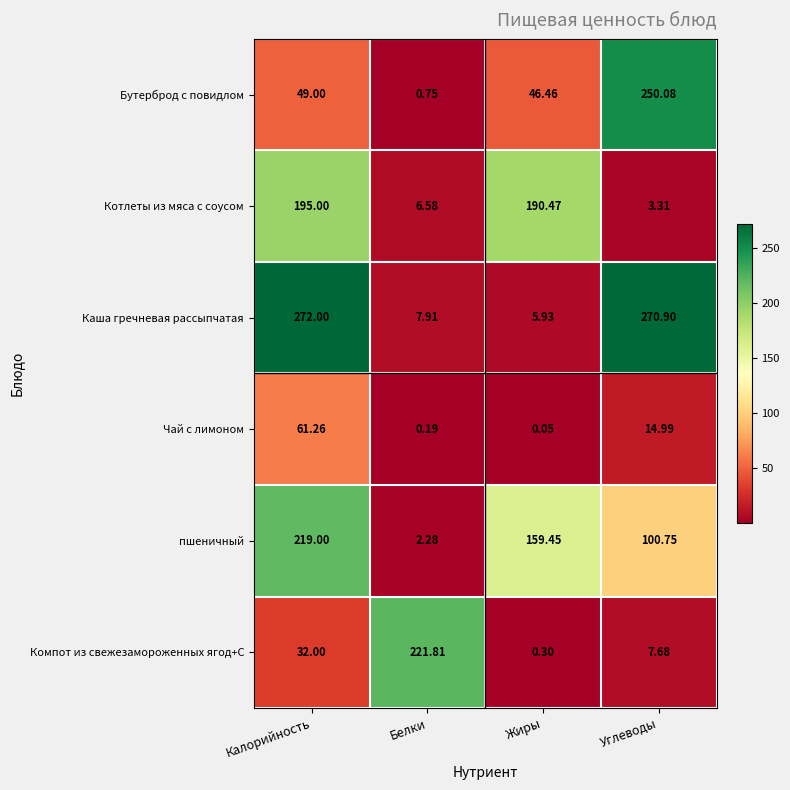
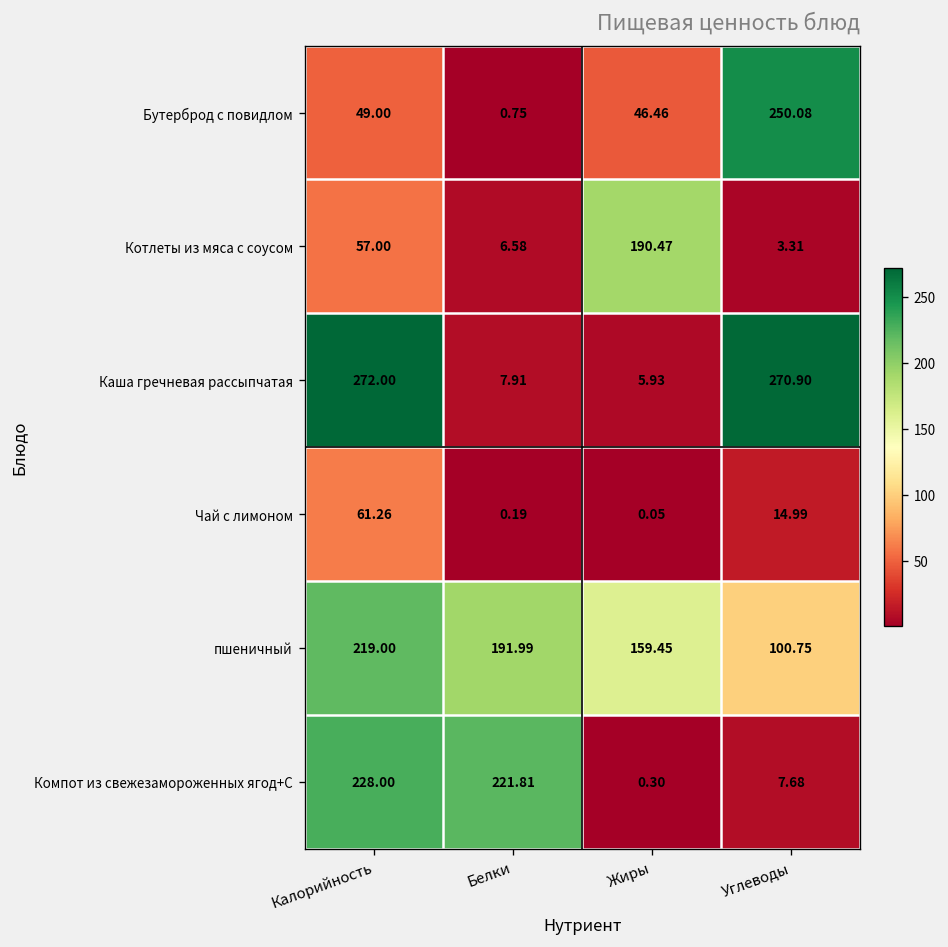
Котлеты из мяса с соусом, Калорийность: 195.00 -> 57.00
пшеничный, Белки: 2.28 -> 191.99
Компот из свежезамороженных ягод+С, Калорийность: 32.00 -> 228.00
